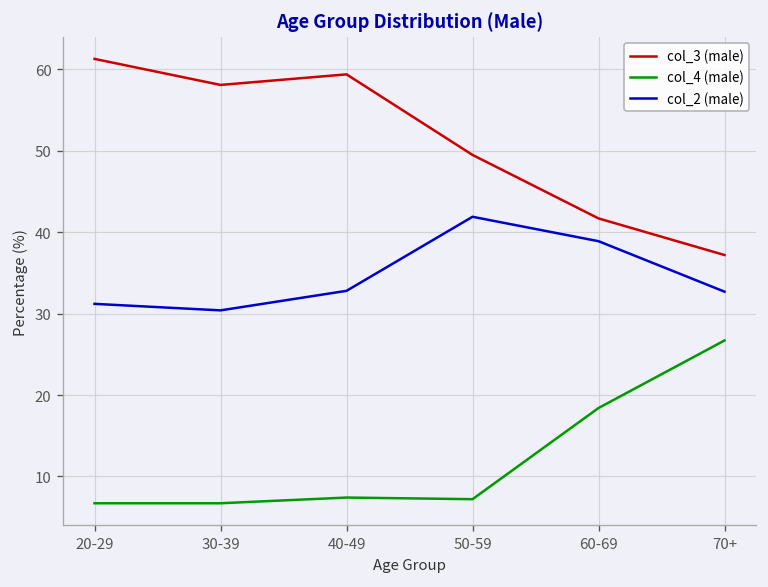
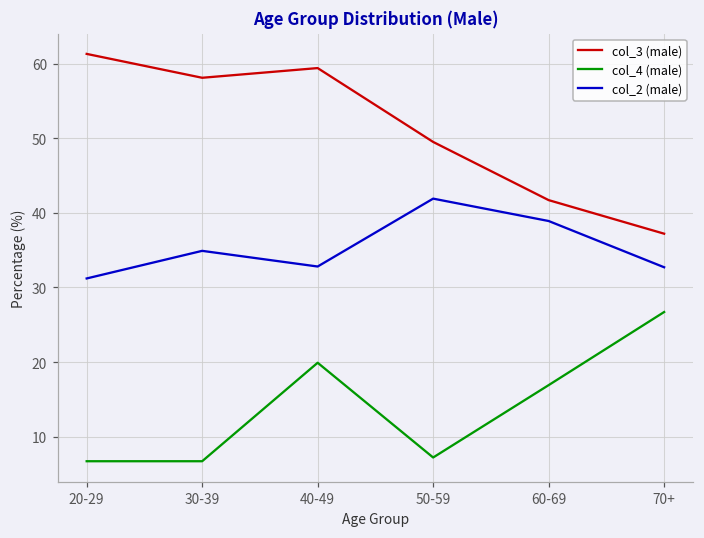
col_2 (male), 30-39: 30 -> 35
col_4 (male), 40-49: 7 -> 20
col_4 (male), 60-69: 18 -> 17
